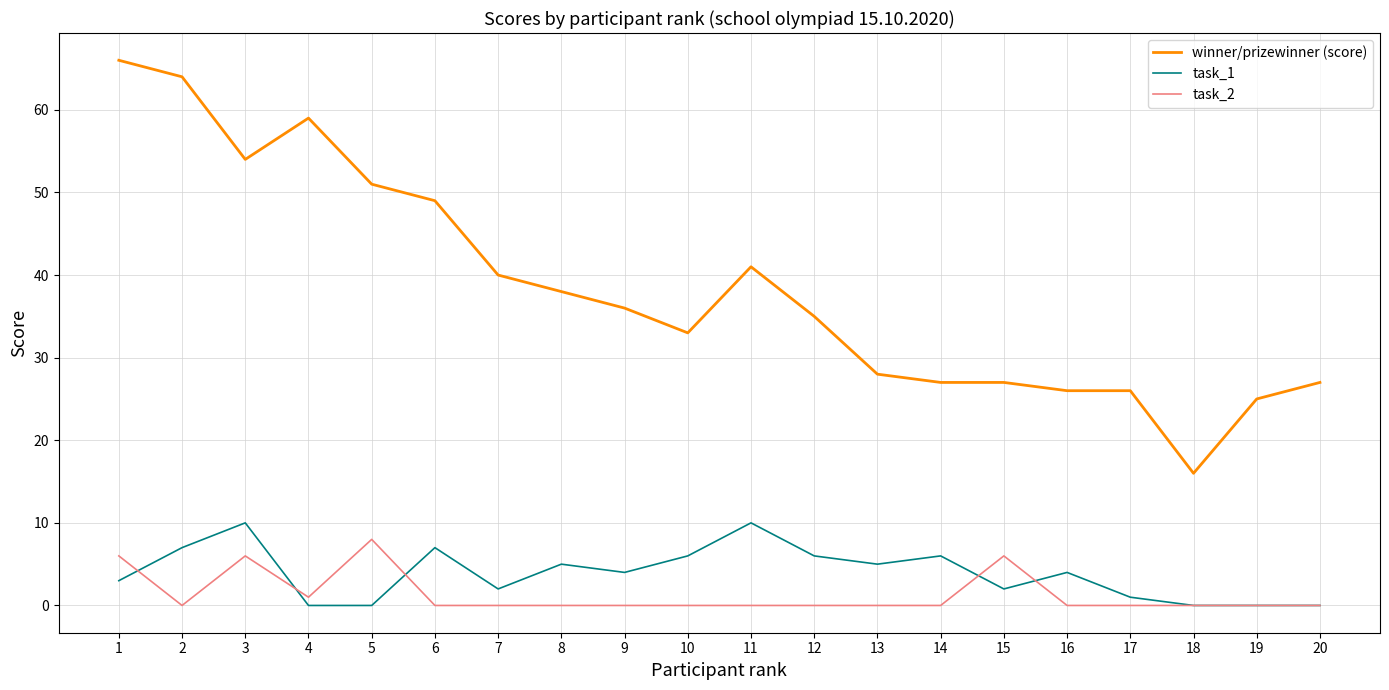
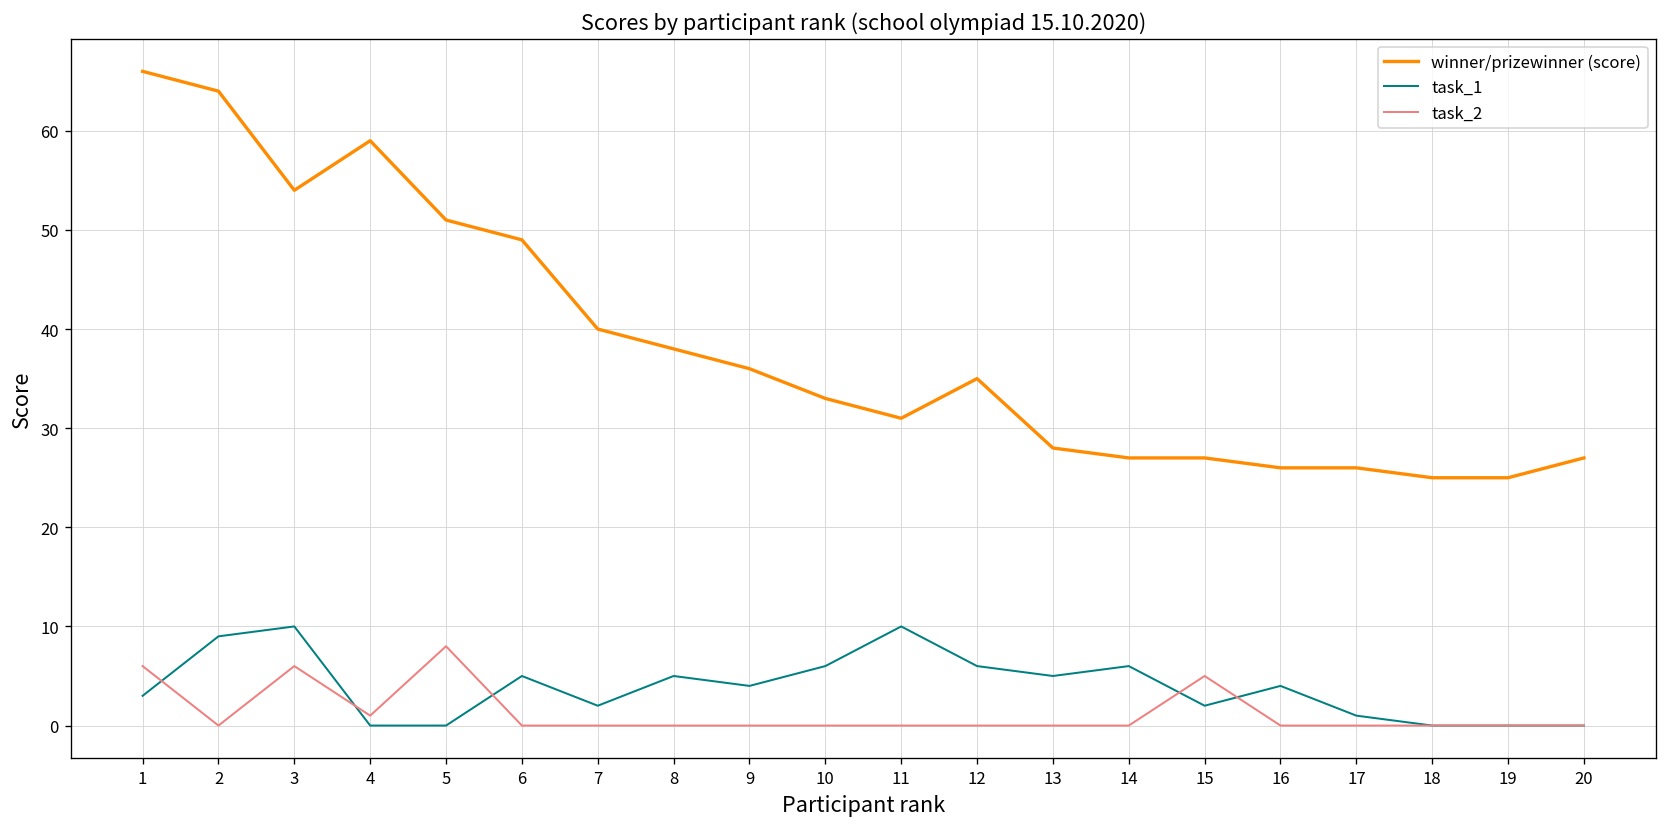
task_1, 2: 7 -> 9
task_1, 6: 7 -> 5
winner/prizewinner (score), 11: 41 -> 31
task_2, 15: 6 -> 5
winner/prizewinner (score), 18: 16 -> 25
